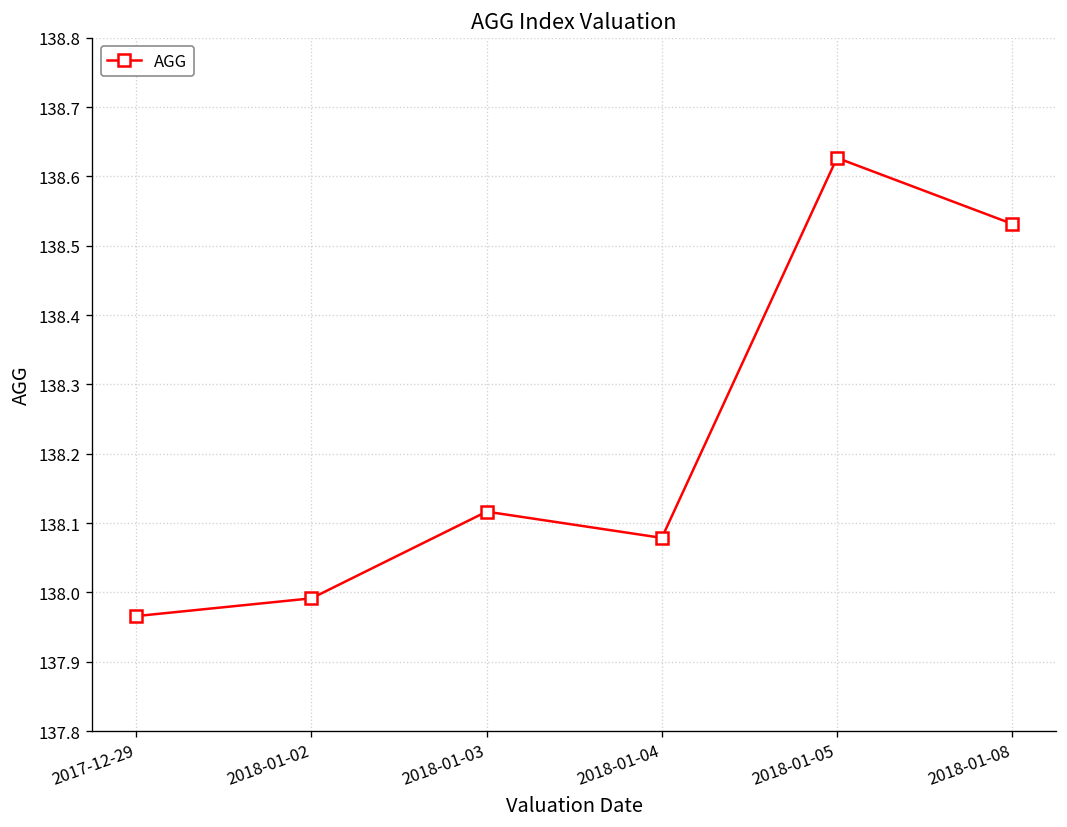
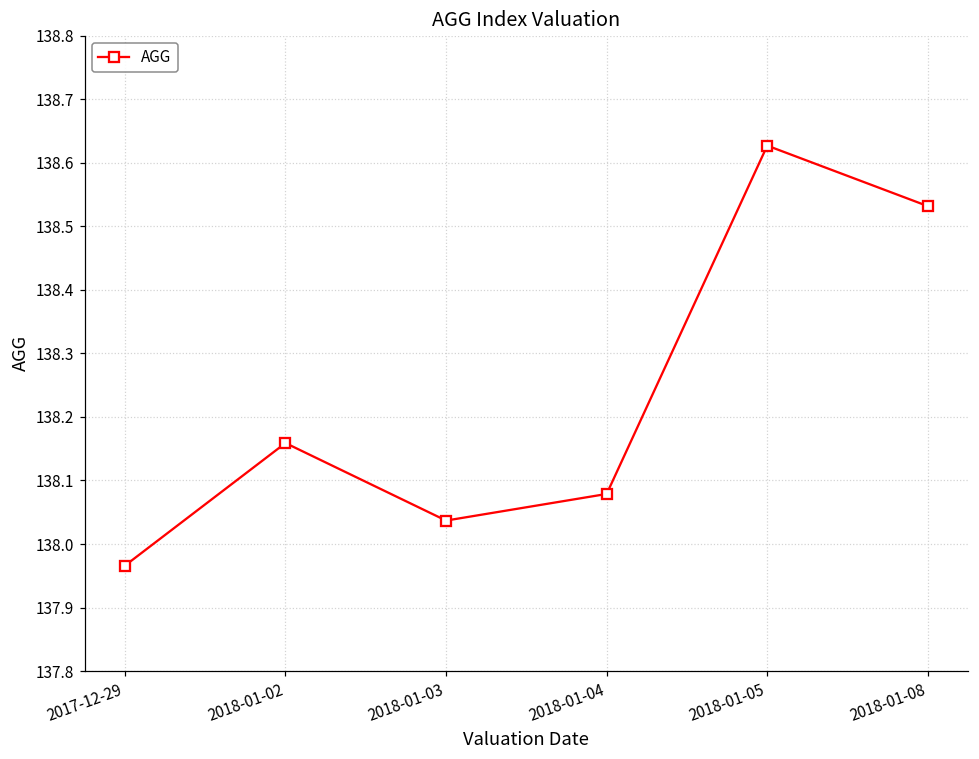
2018-01-02: 137.99 -> 138.16
2018-01-03: 138.12 -> 138.04
